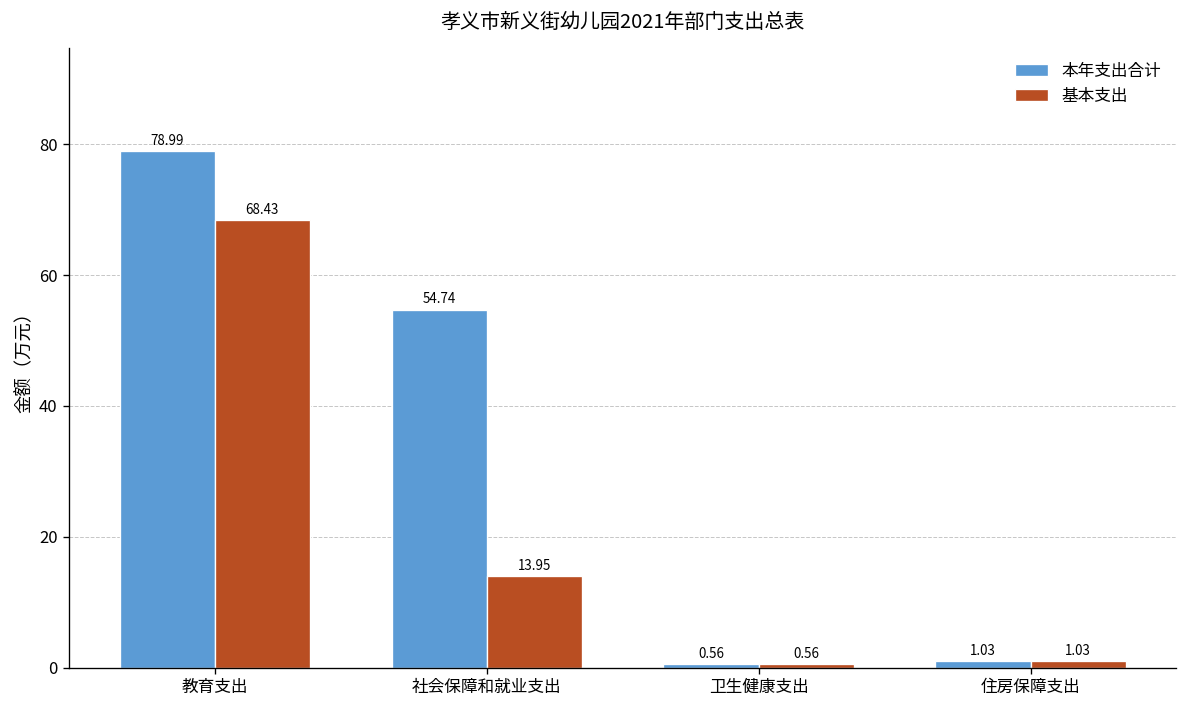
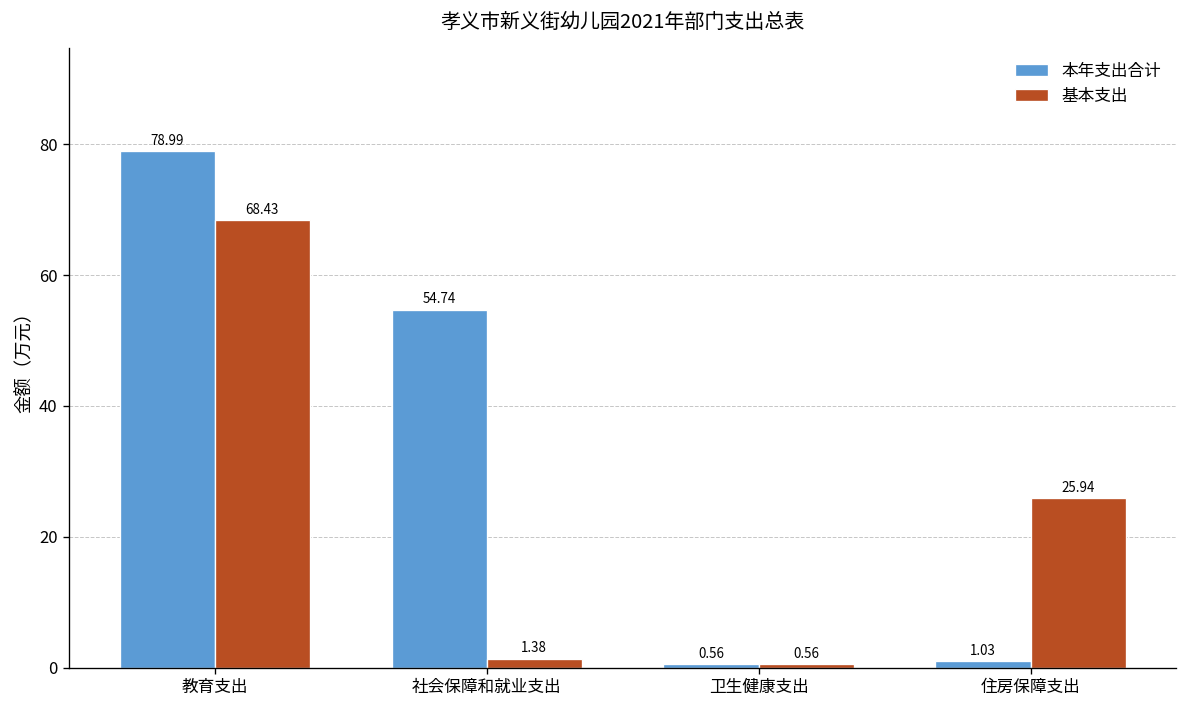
基本支出, 社会保障和就业支出: 13.95 -> 1.38
基本支出, 住房保障支出: 1.03 -> 25.94
